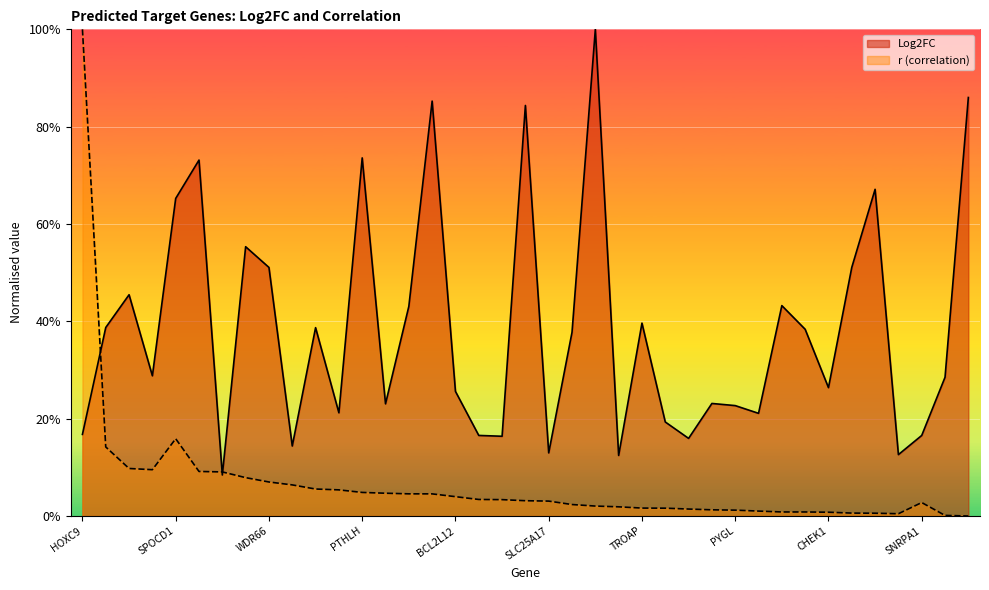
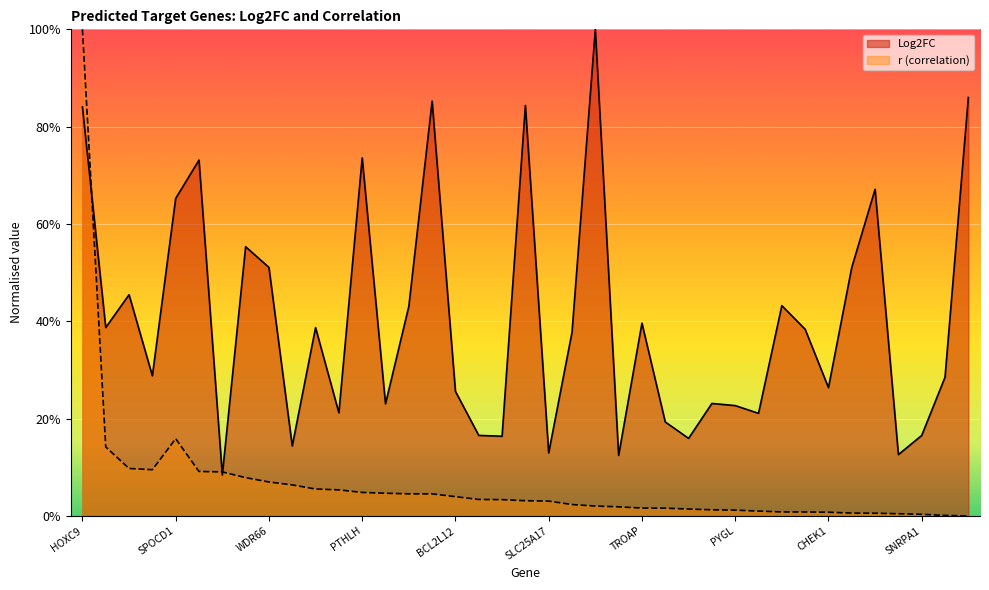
Log2FC, HOXC9: 17% -> 84%
r (correlation), SNRPA1: 3% -> 0%
